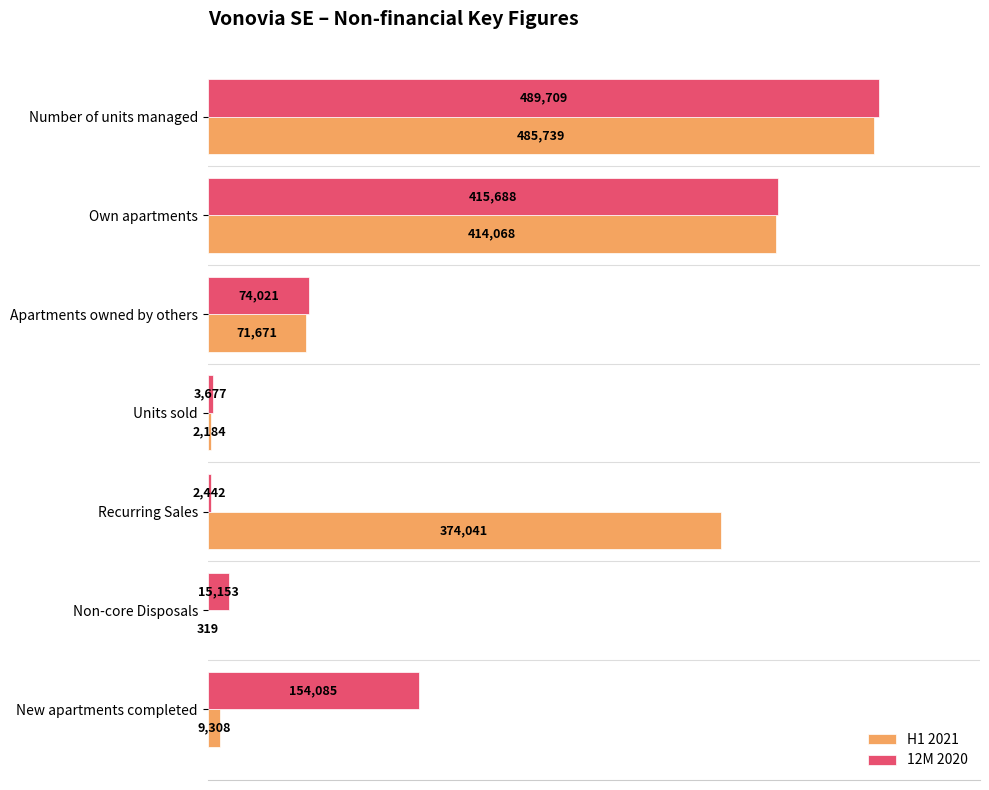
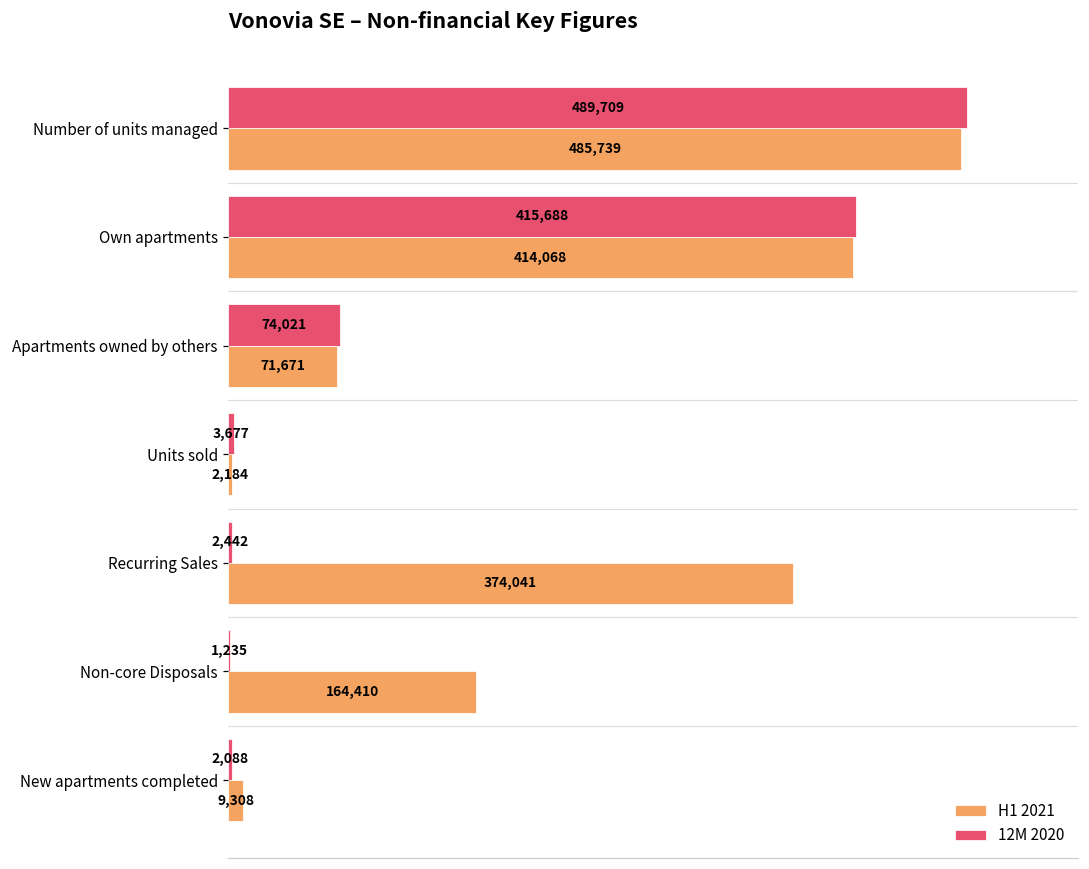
12M 2020, Non-core Disposals: 15,153 -> 1,235
H1 2021, Non-core Disposals: 319 -> 164,410
12M 2020, New apartments completed: 154,085 -> 2,088
